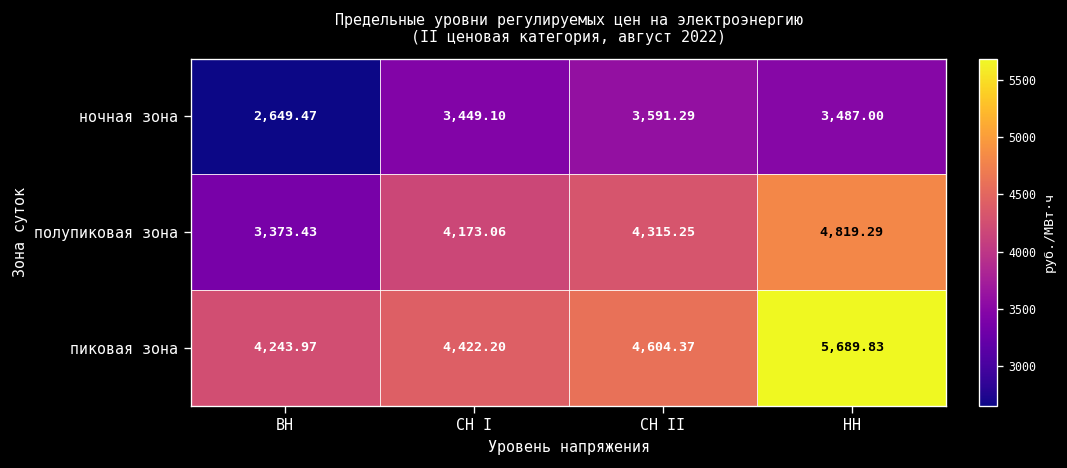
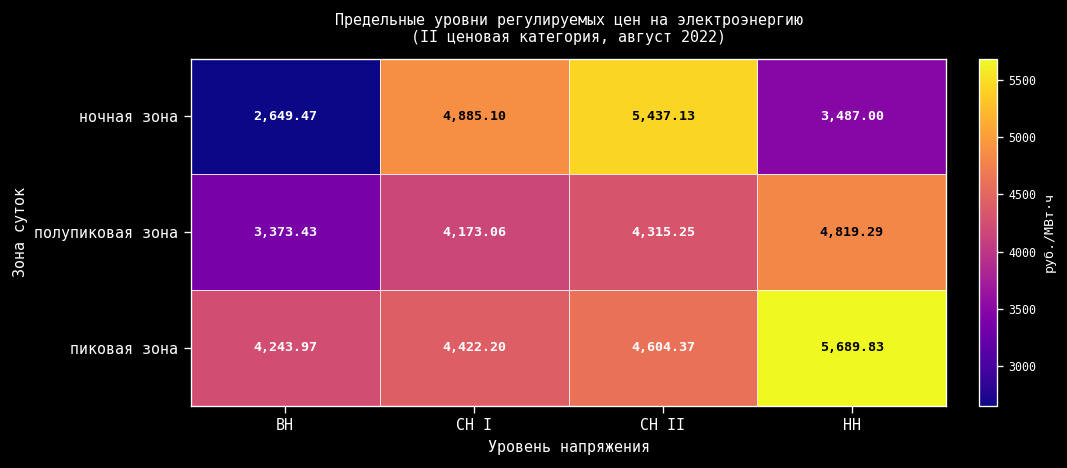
ночная зона, СН I: 3,449.10 -> 4,885.10
ночная зона, СН II: 3,591.29 -> 5,437.13
